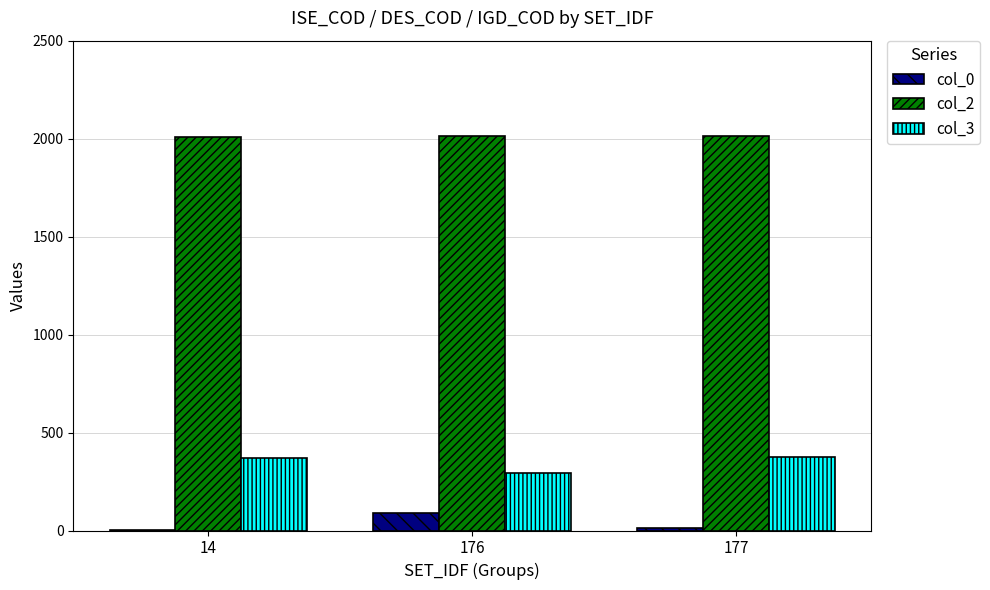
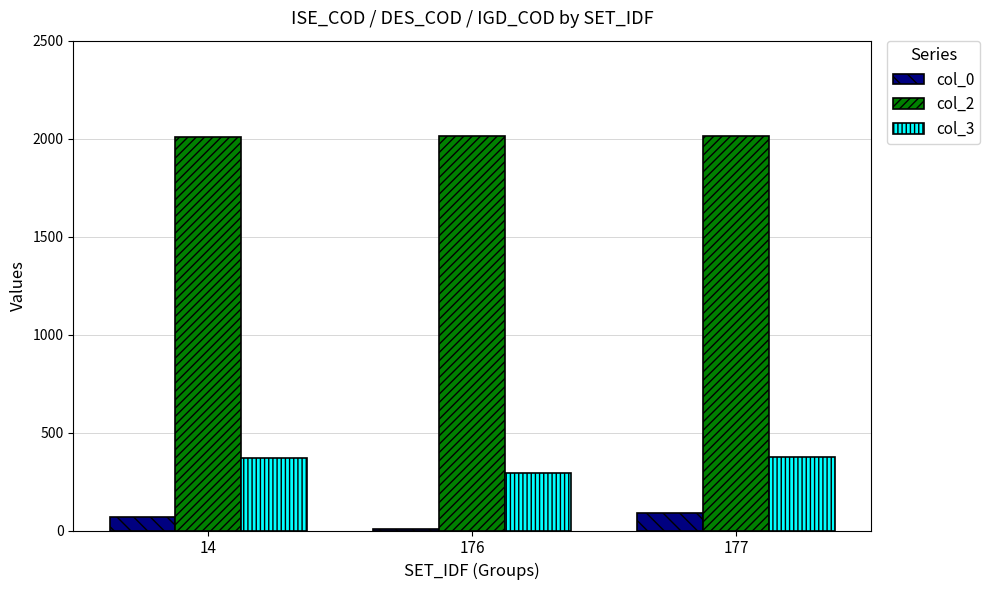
col_0, 14: 0 -> 70
col_0, 176: 90 -> 10
col_0, 177: 10 -> 90
